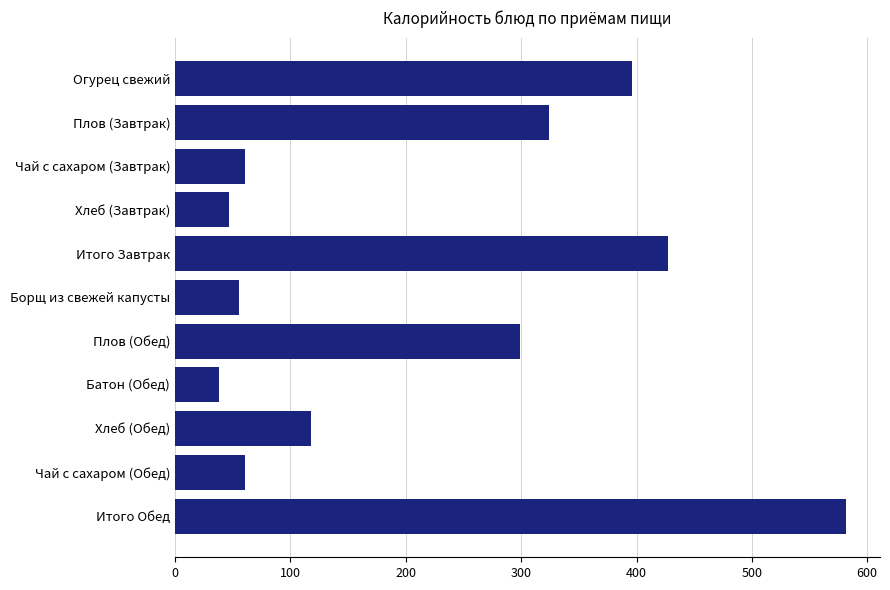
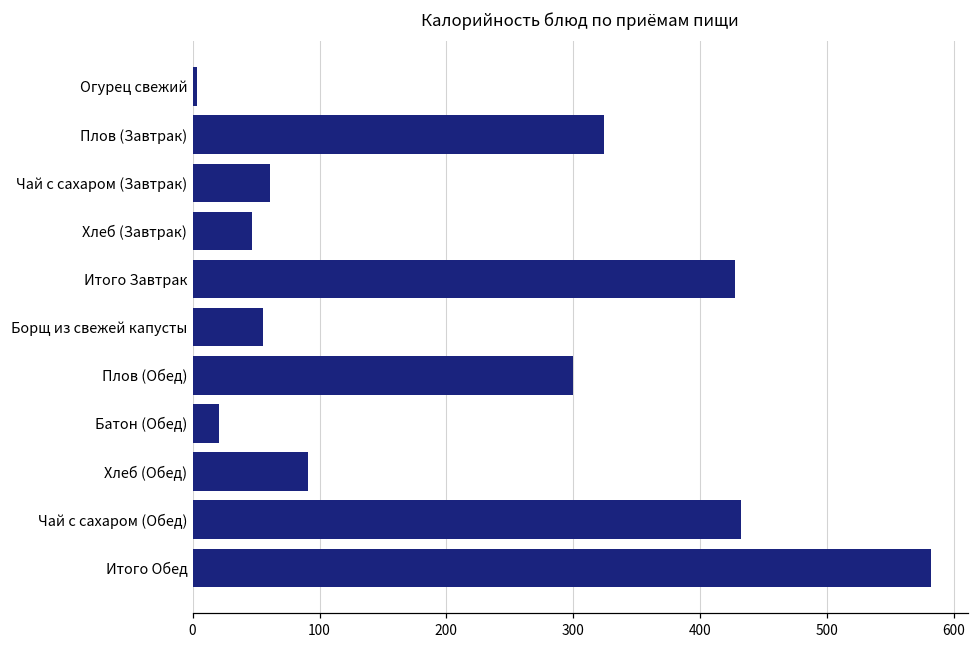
Огурец свежий: 396 -> 4
Батон (Обед): 38 -> 21
Хлеб (Обед): 118 -> 91
Чай с сахаром (Обед): 61 -> 432
